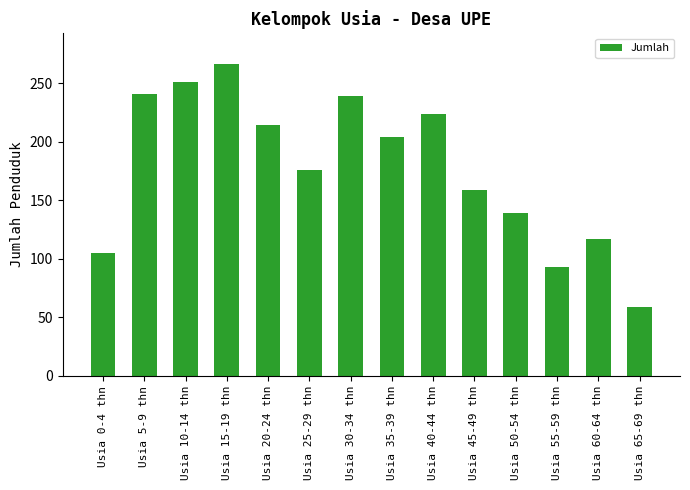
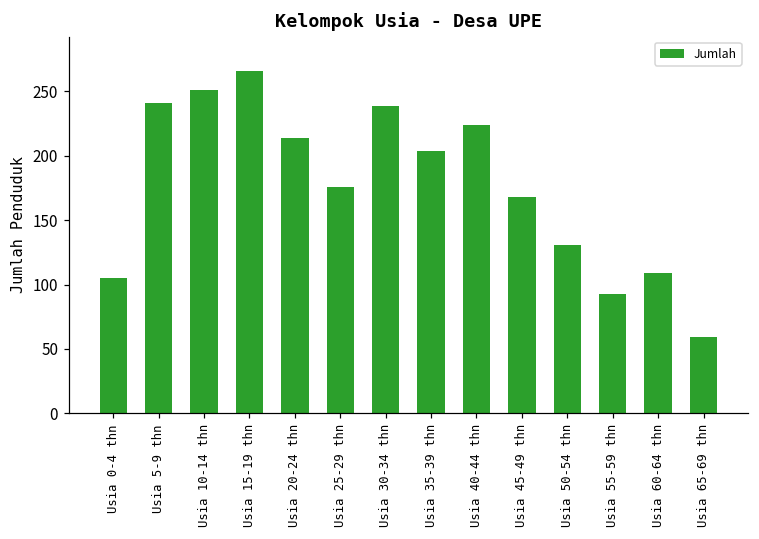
Usia 45-49 thn: 159 -> 168
Usia 50-54 thn: 139 -> 131
Usia 60-64 thn: 117 -> 109
